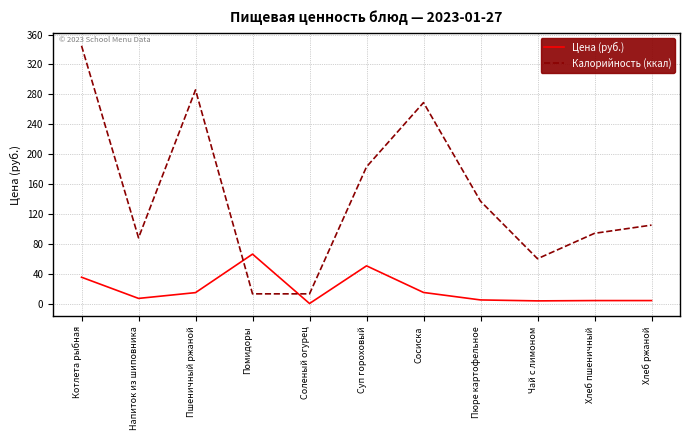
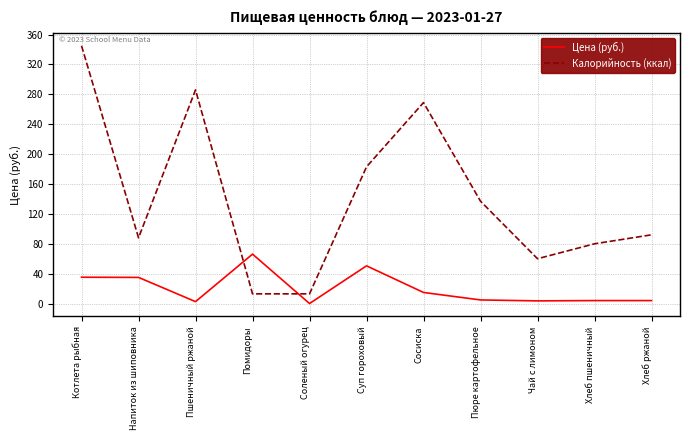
Цена (руб.), Напиток из шиповника: 10 -> 40
Цена (руб.), Пшеничный ржаной: 10 -> 0
Калорийность (ккал), Хлеб пшеничный: 90 -> 80
Калорийность (ккал), Хлеб ржаной: 110 -> 90
